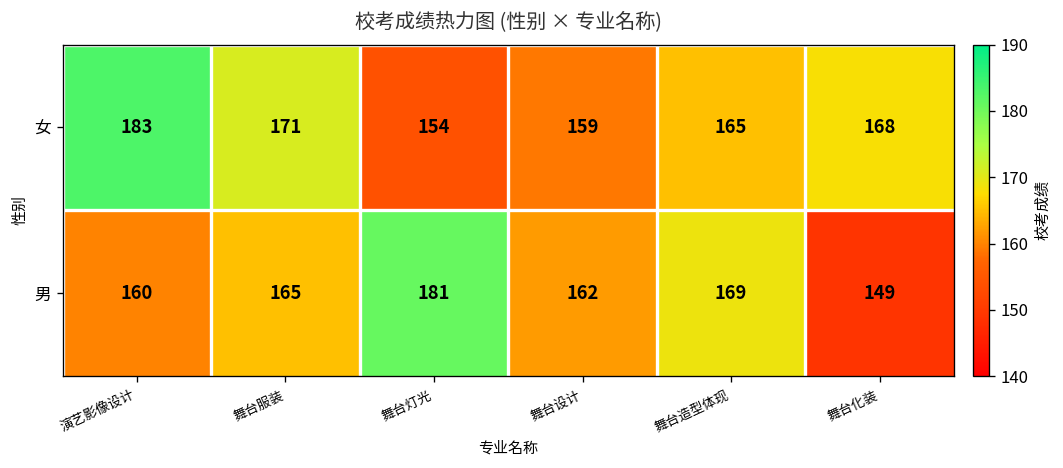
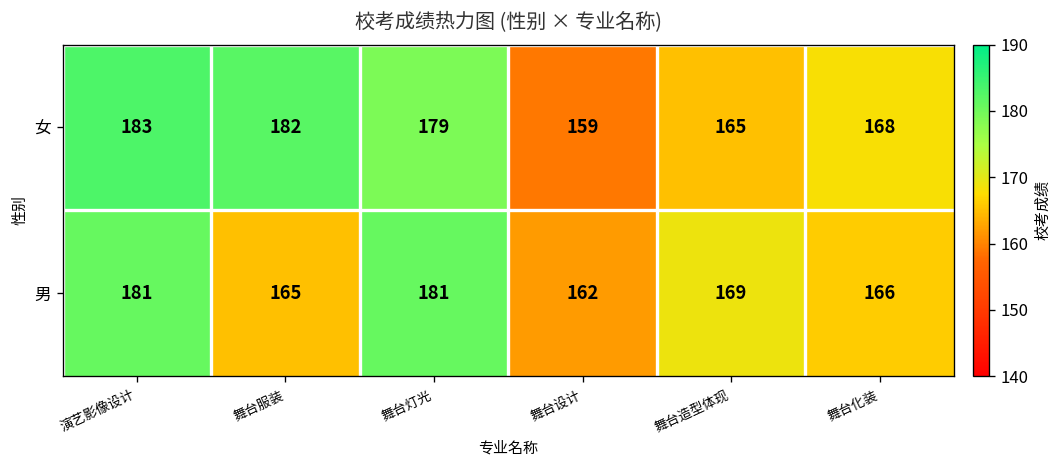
女, 舞台服装: 171 -> 182
女, 舞台灯光: 154 -> 179
男, 演艺影像设计: 160 -> 181
男, 舞台化装: 149 -> 166
